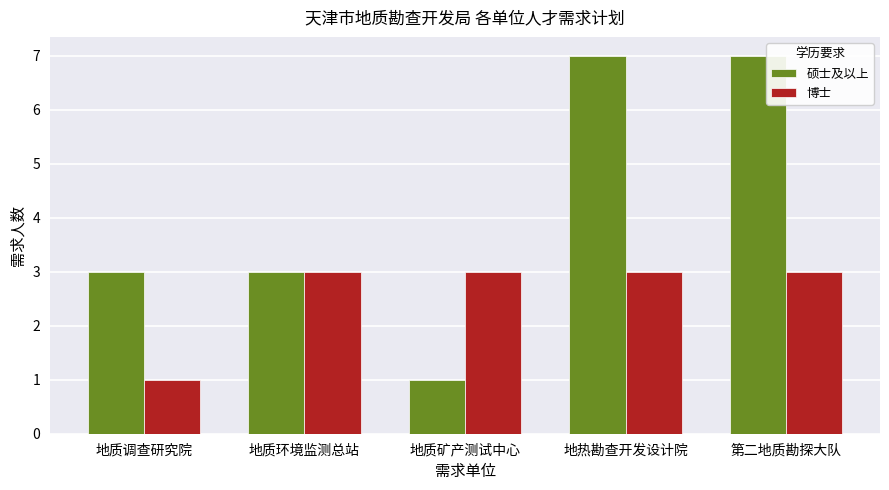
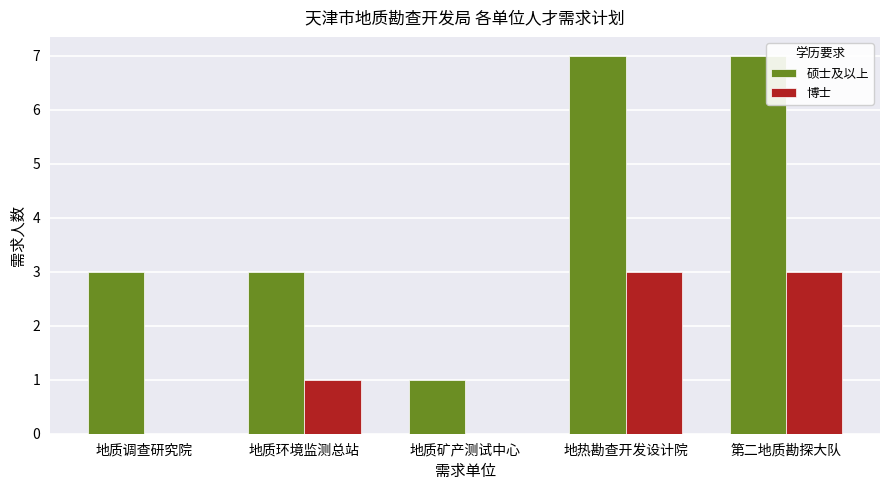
博士, 地质调查研究院: 1 -> 0
博士, 地质环境监测总站: 3 -> 1
博士, 地质矿产测试中心: 3 -> 0
